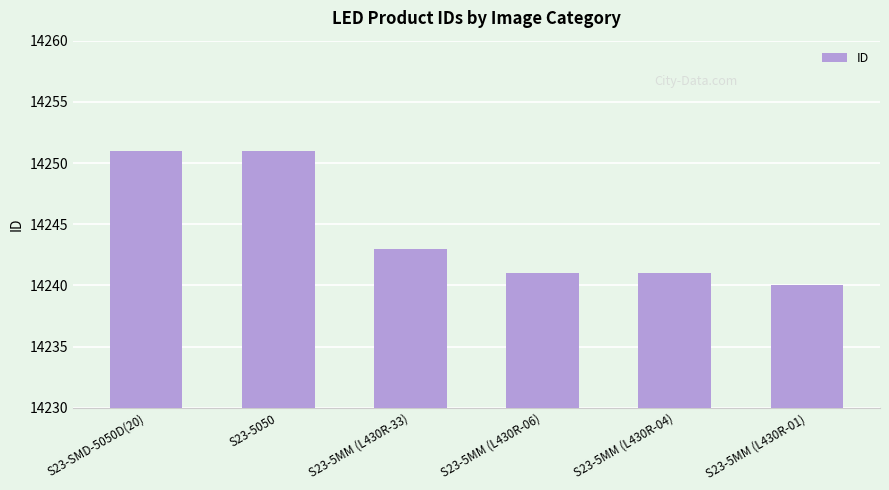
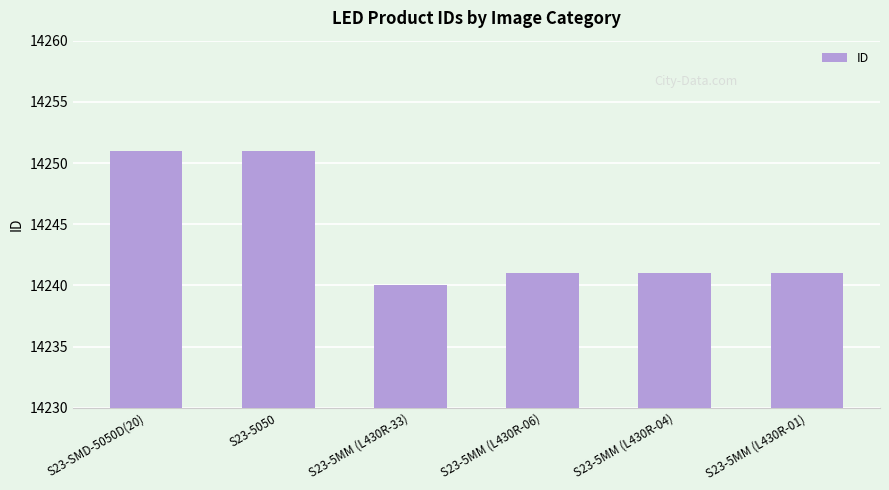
S23-5MM (L430R-33): 14243 -> 14240
S23-5MM (L430R-01): 14240 -> 14241
